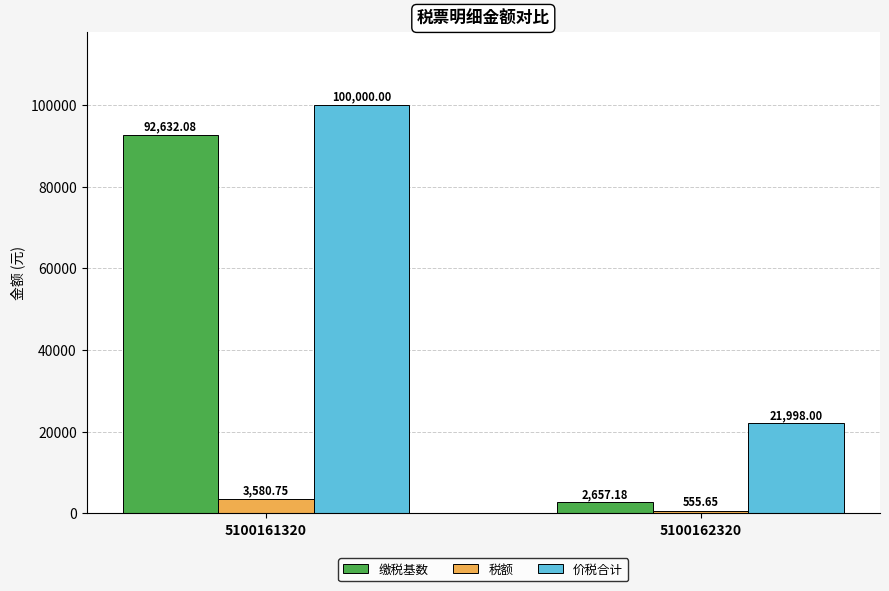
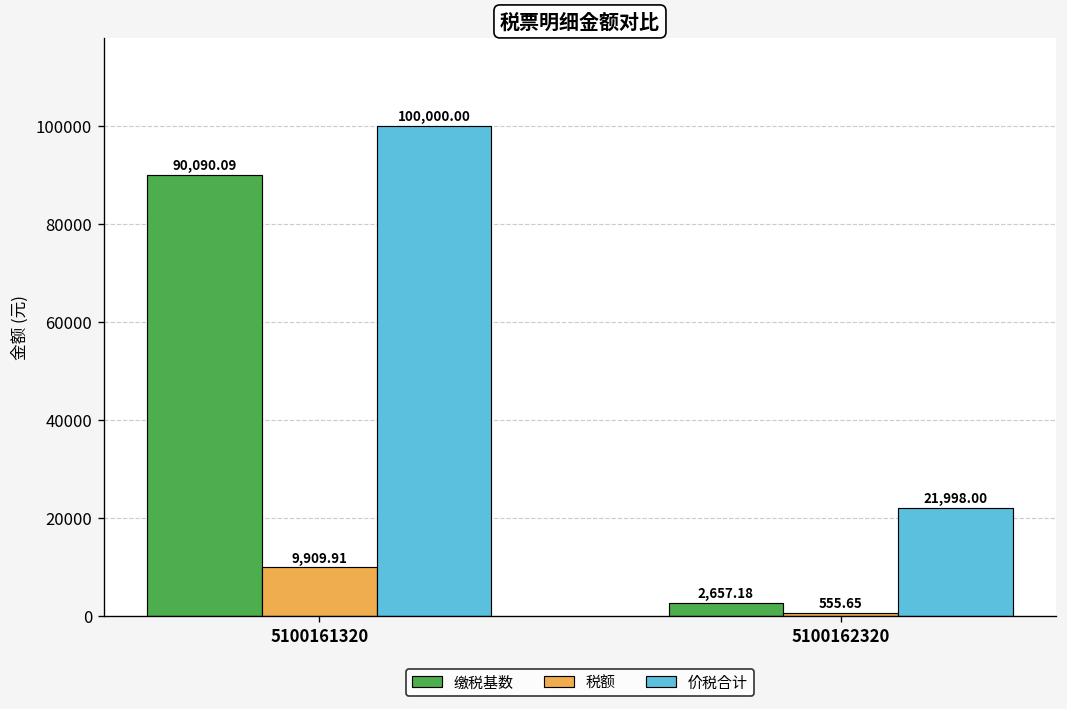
缴税基数, 5100161320: 92,632.08 -> 90,090.09
税额, 5100161320: 3,580.75 -> 9,909.91
